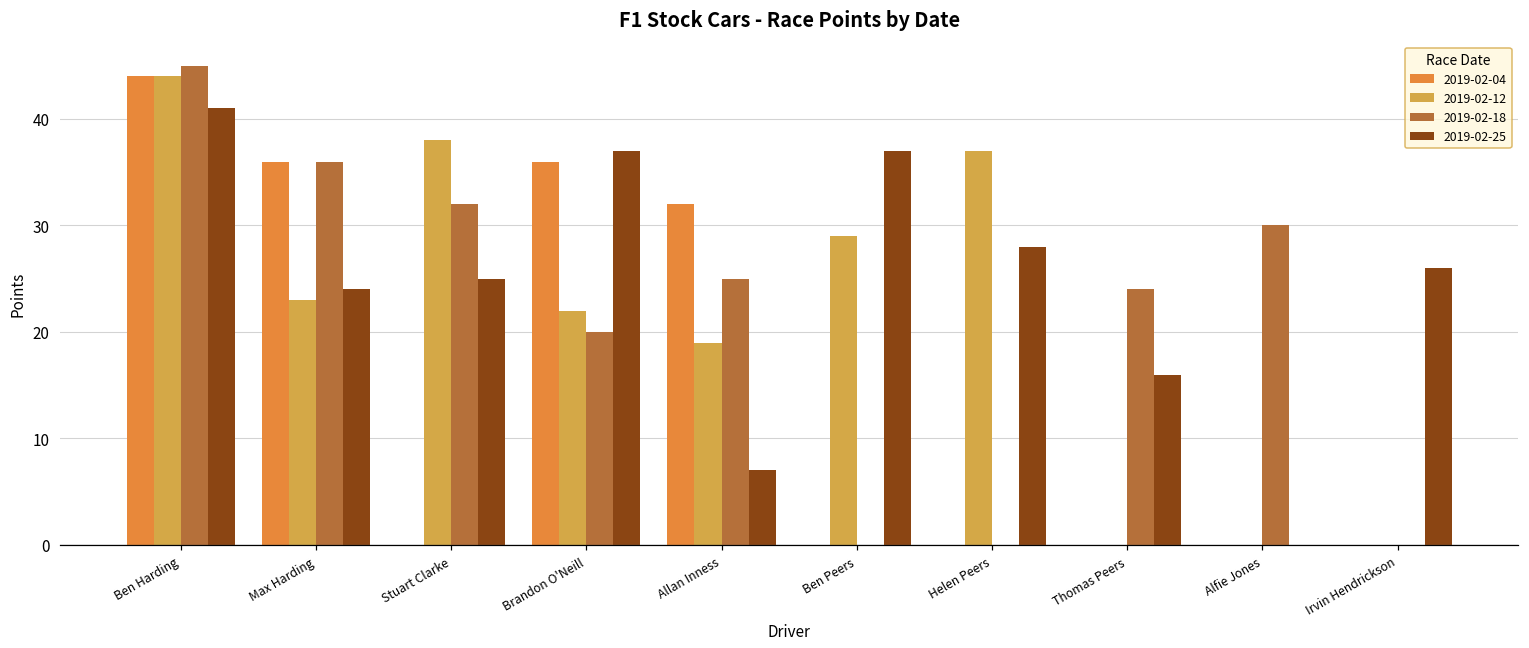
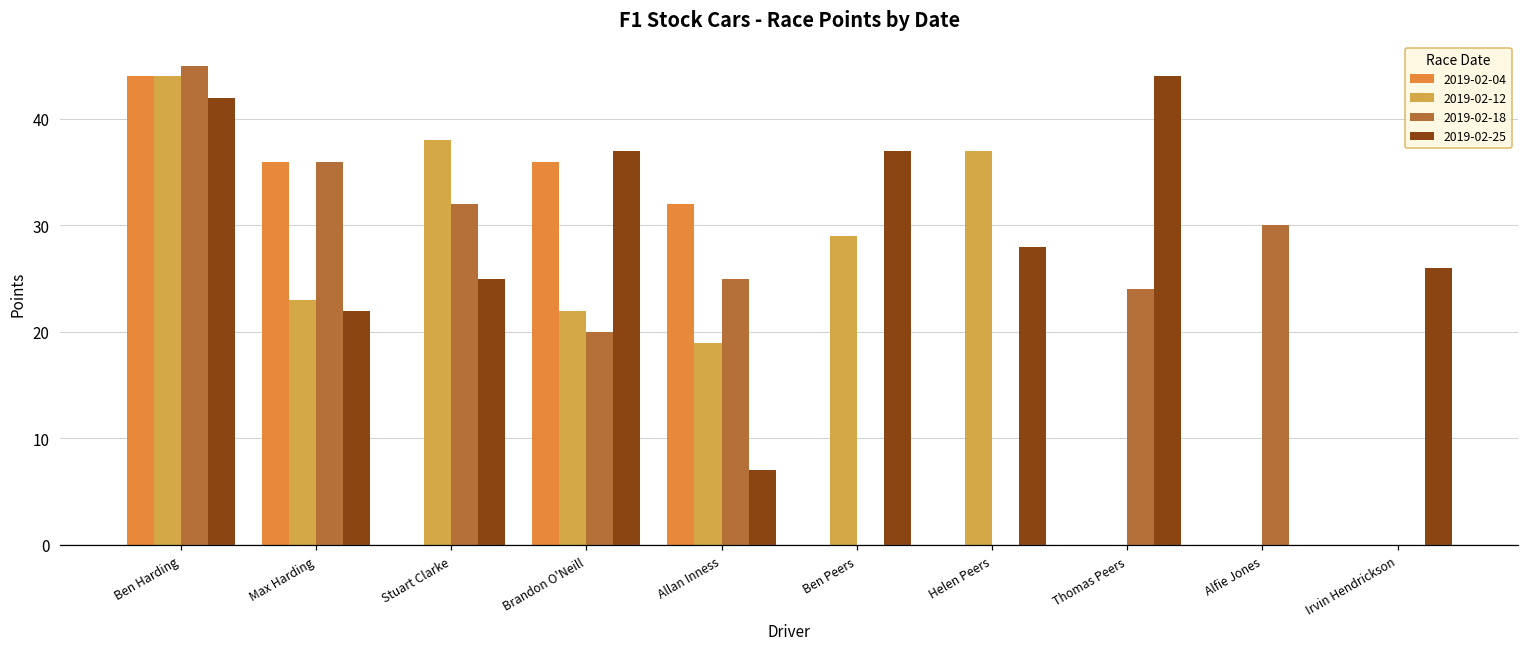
2019-02-25, Ben Harding: 41 -> 42
2019-02-25, Max Harding: 24 -> 22
2019-02-25, Thomas Peers: 16 -> 44
